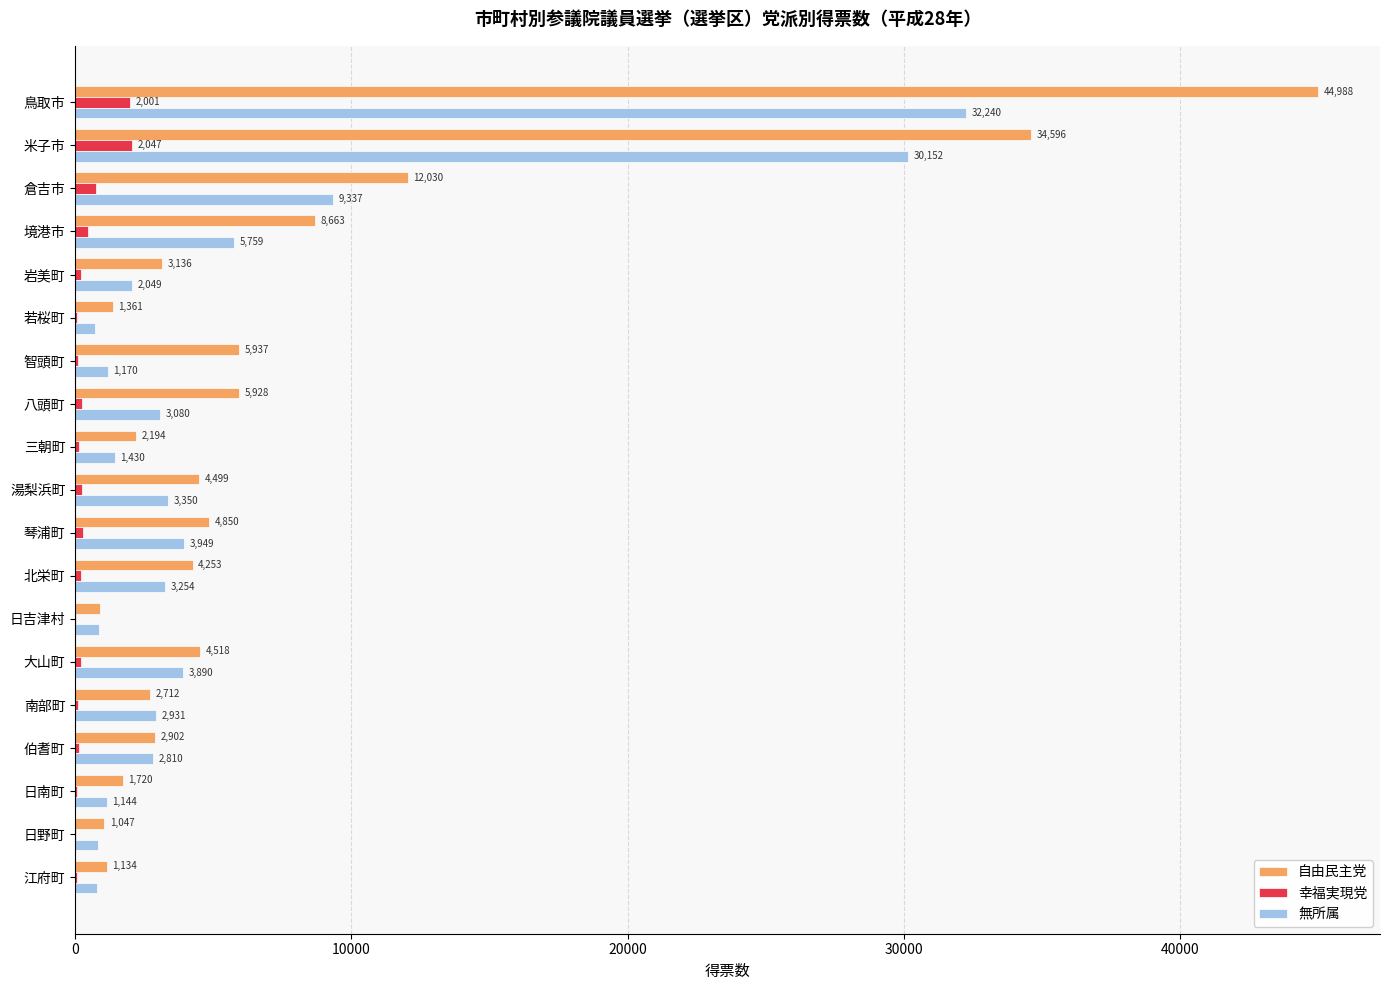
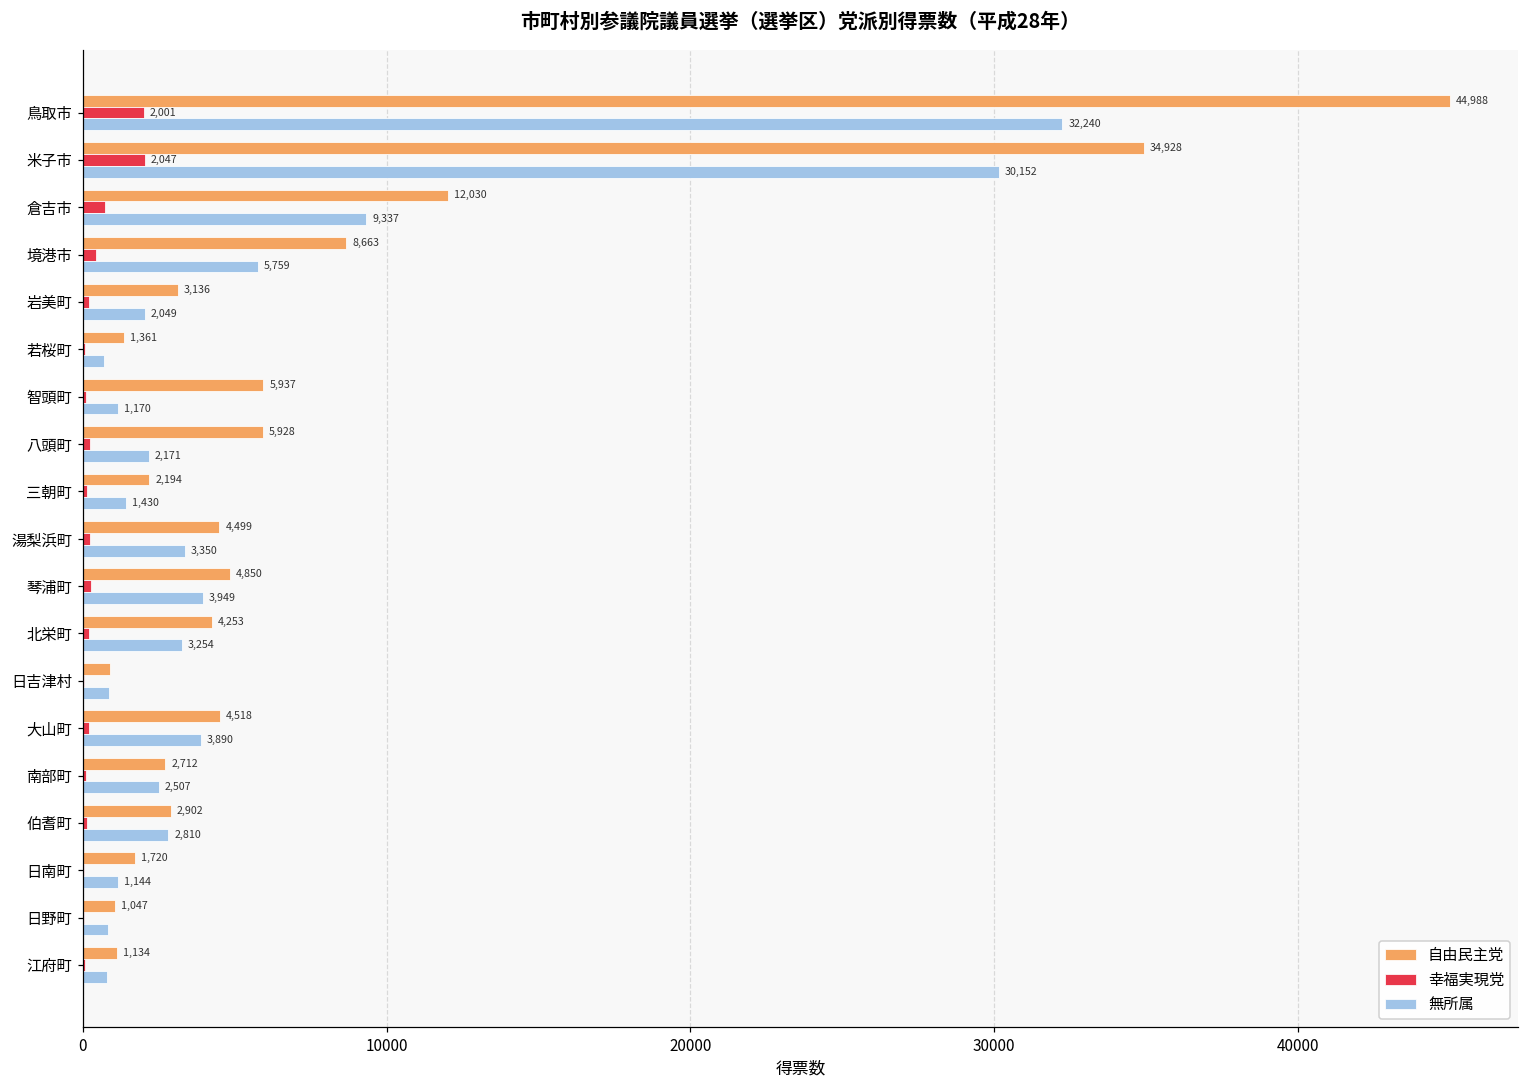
自由民主党, 米子市: 34,596 -> 34,928
無所属, 八頭町: 3,080 -> 2,171
無所属, 南部町: 2,931 -> 2,507
